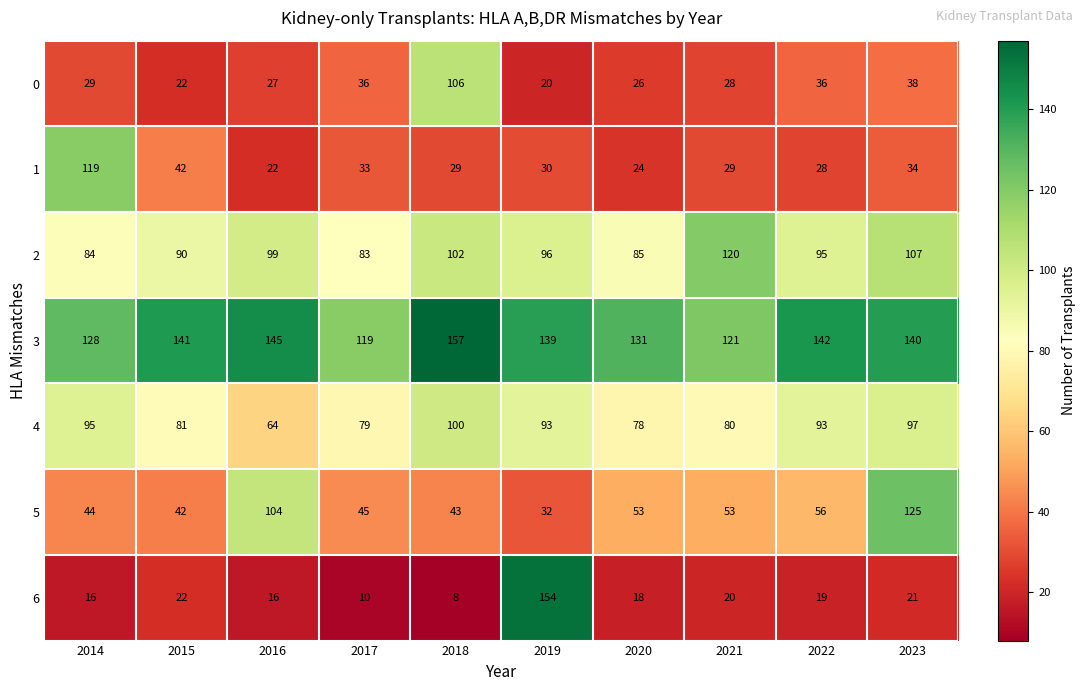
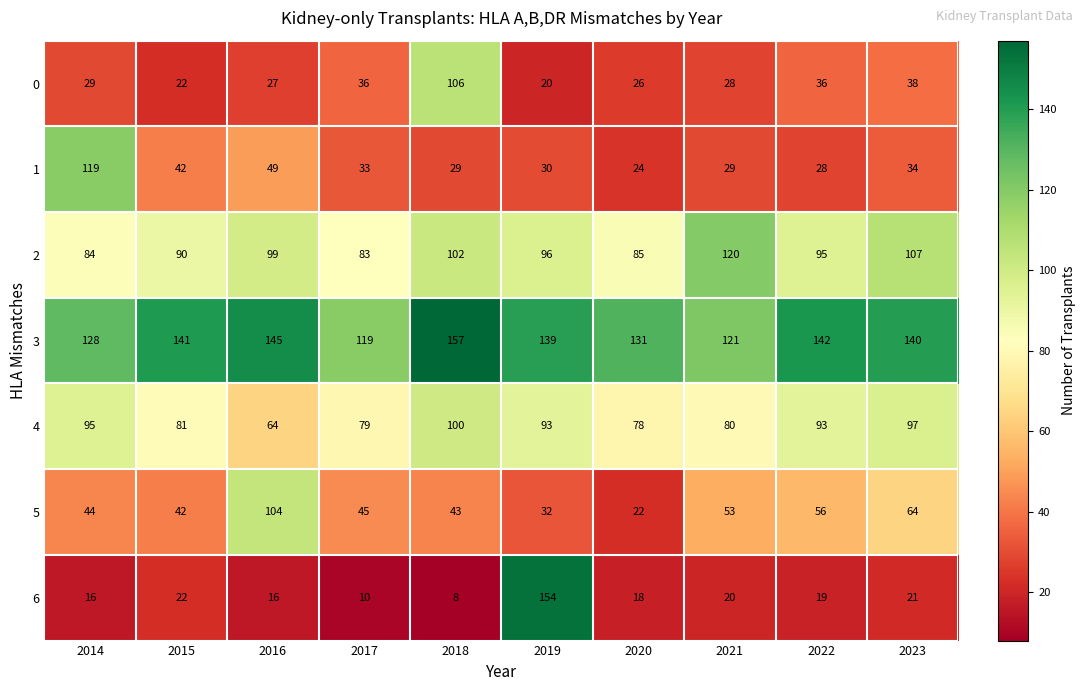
1, 2016: 22 -> 49
5, 2020: 53 -> 22
5, 2023: 125 -> 64
